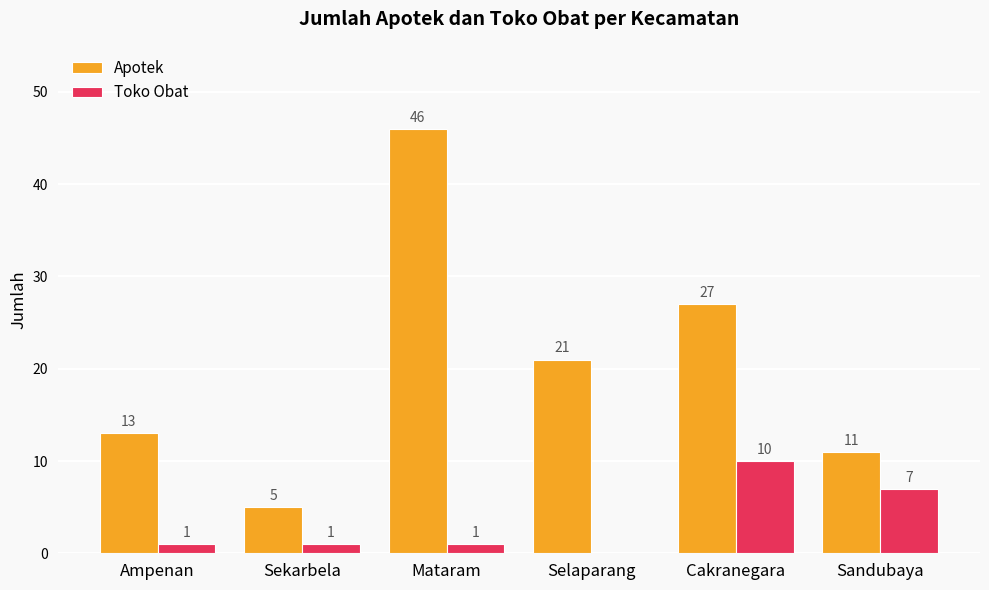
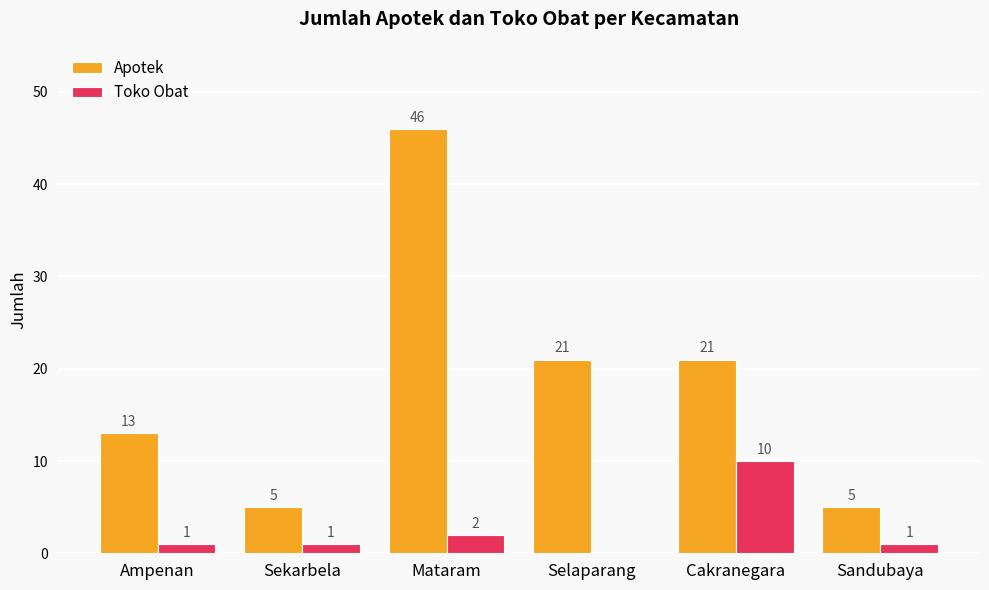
Toko Obat, Mataram: 1 -> 2
Apotek, Cakranegara: 27 -> 21
Apotek, Sandubaya: 11 -> 5
Toko Obat, Sandubaya: 7 -> 1
